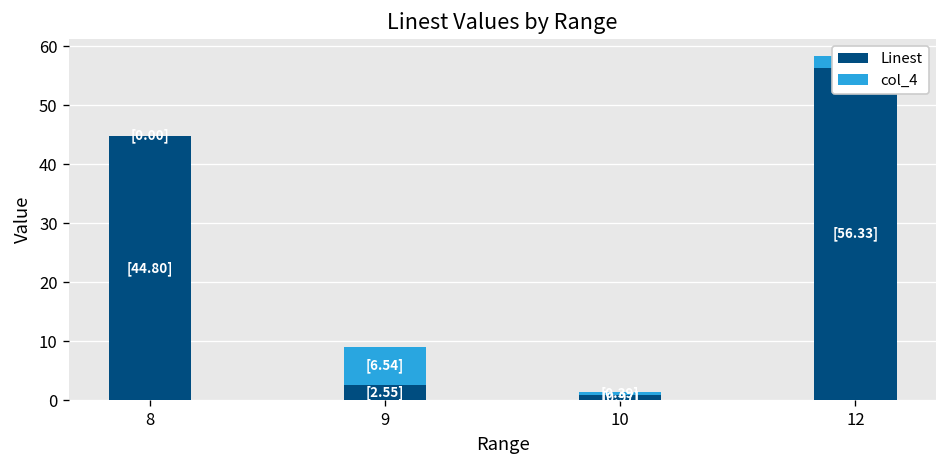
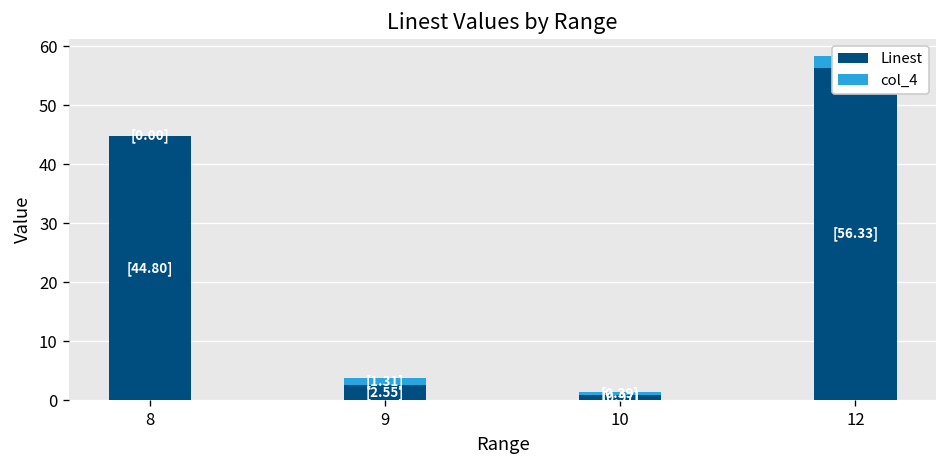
col_4, 9: 6.54] -> 1.31]
